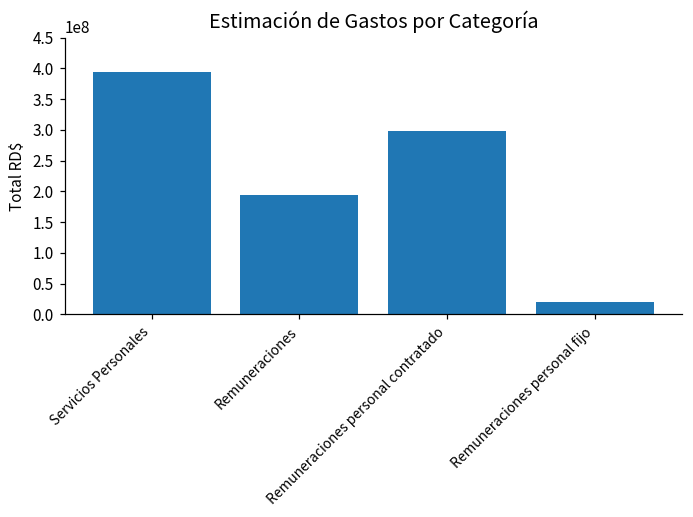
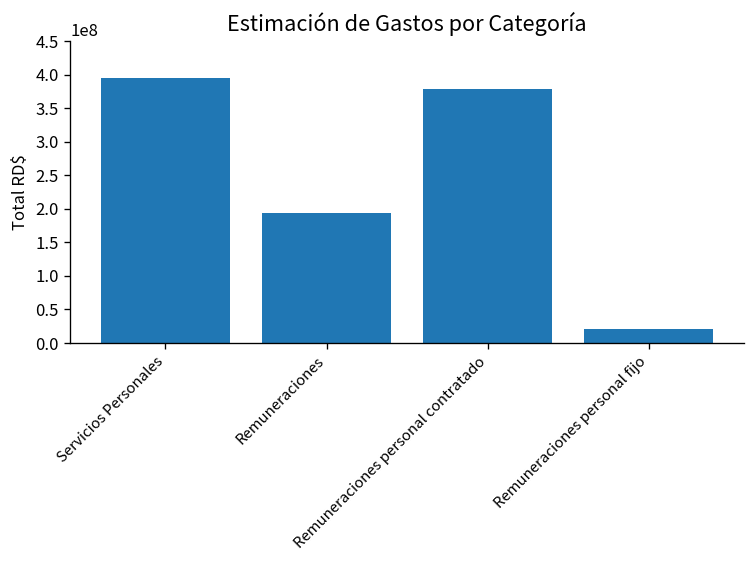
Remuneraciones personal contratado: 300000000 -> 380000000
